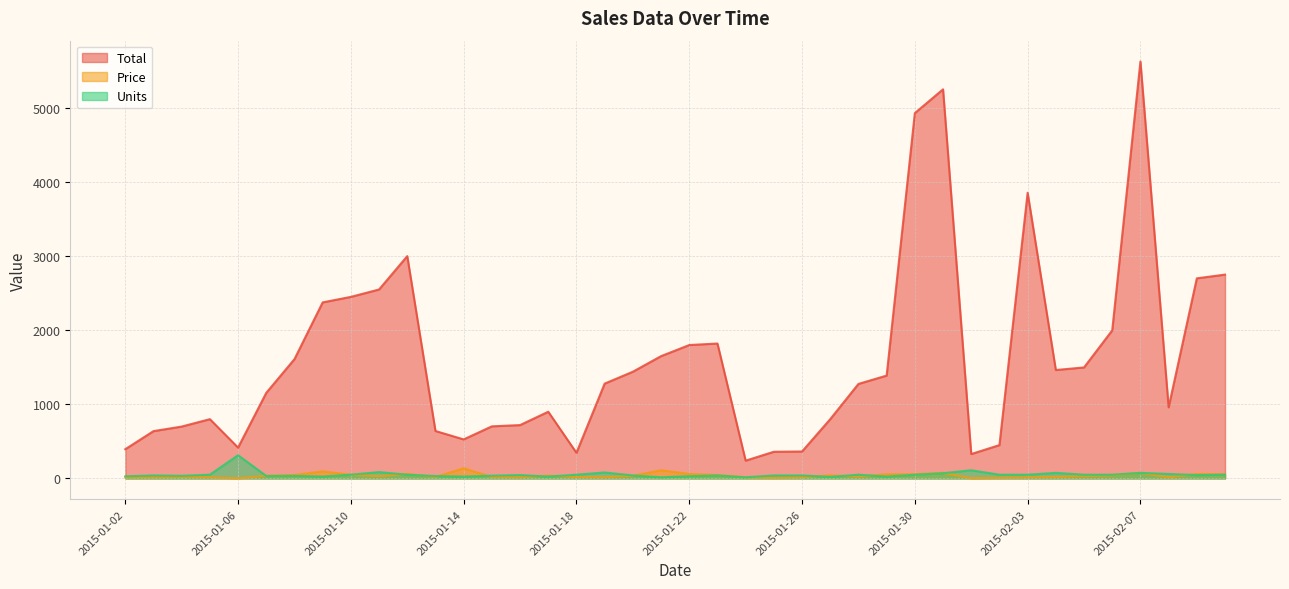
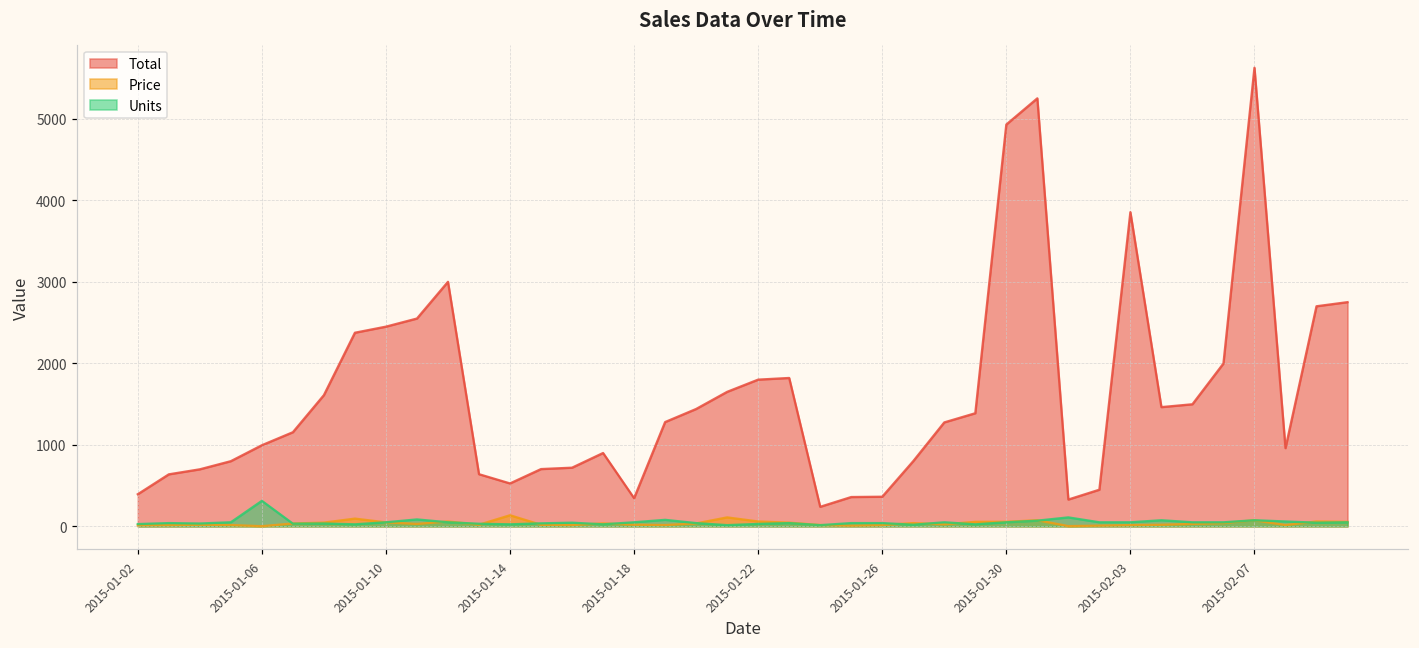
Total, 2015-01-06: 400 -> 1000
